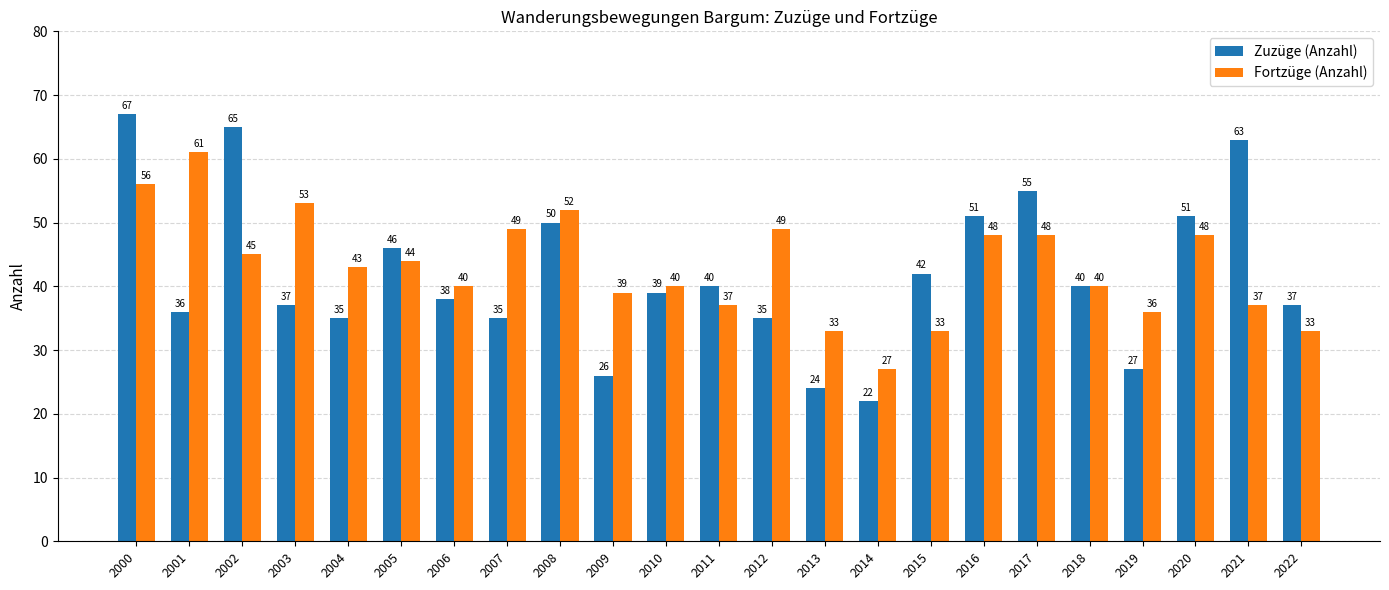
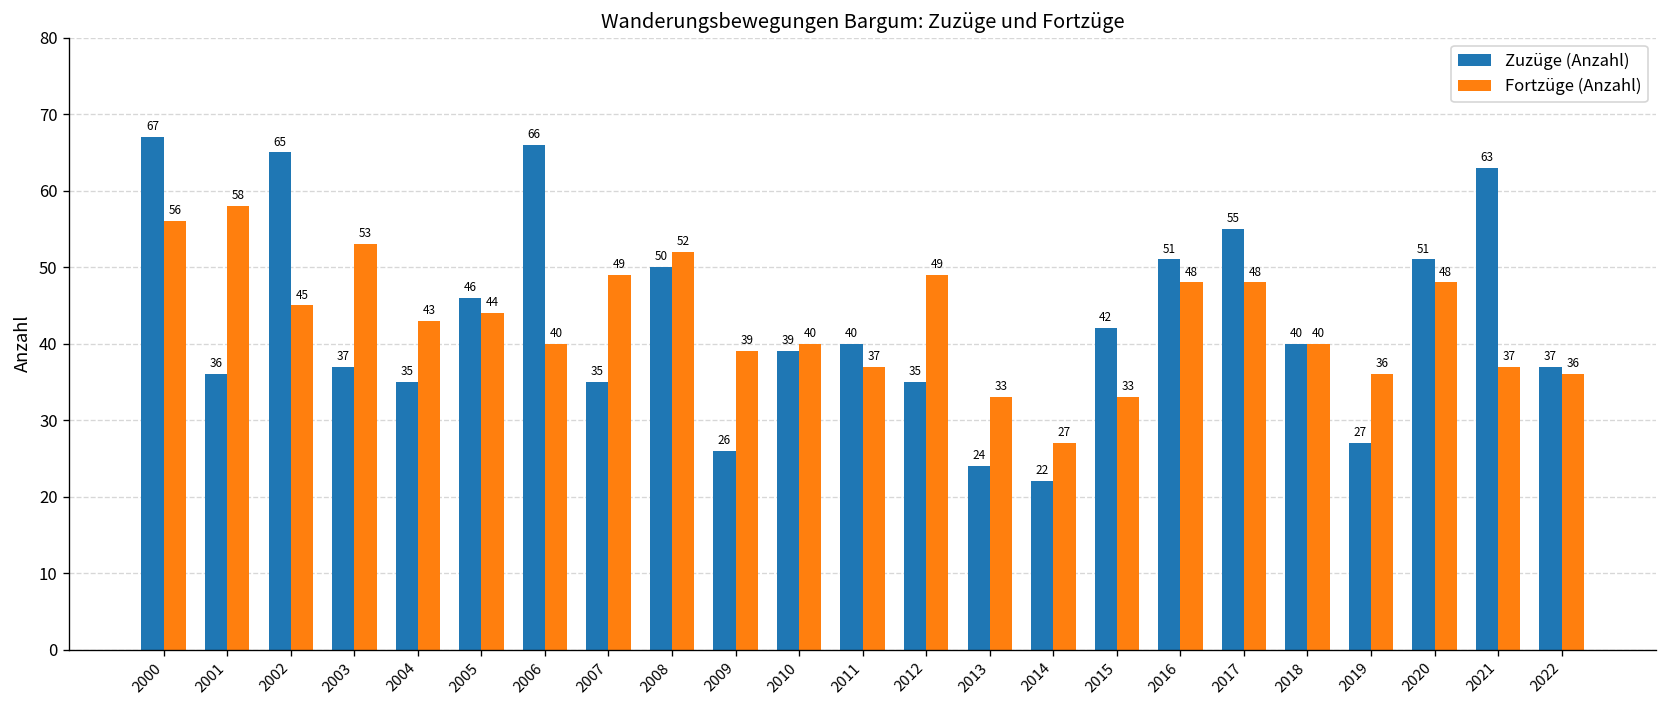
Fortzüge (Anzahl), 2001: 61 -> 58
Zuzüge (Anzahl), 2006: 38 -> 66
Fortzüge (Anzahl), 2022: 33 -> 36
